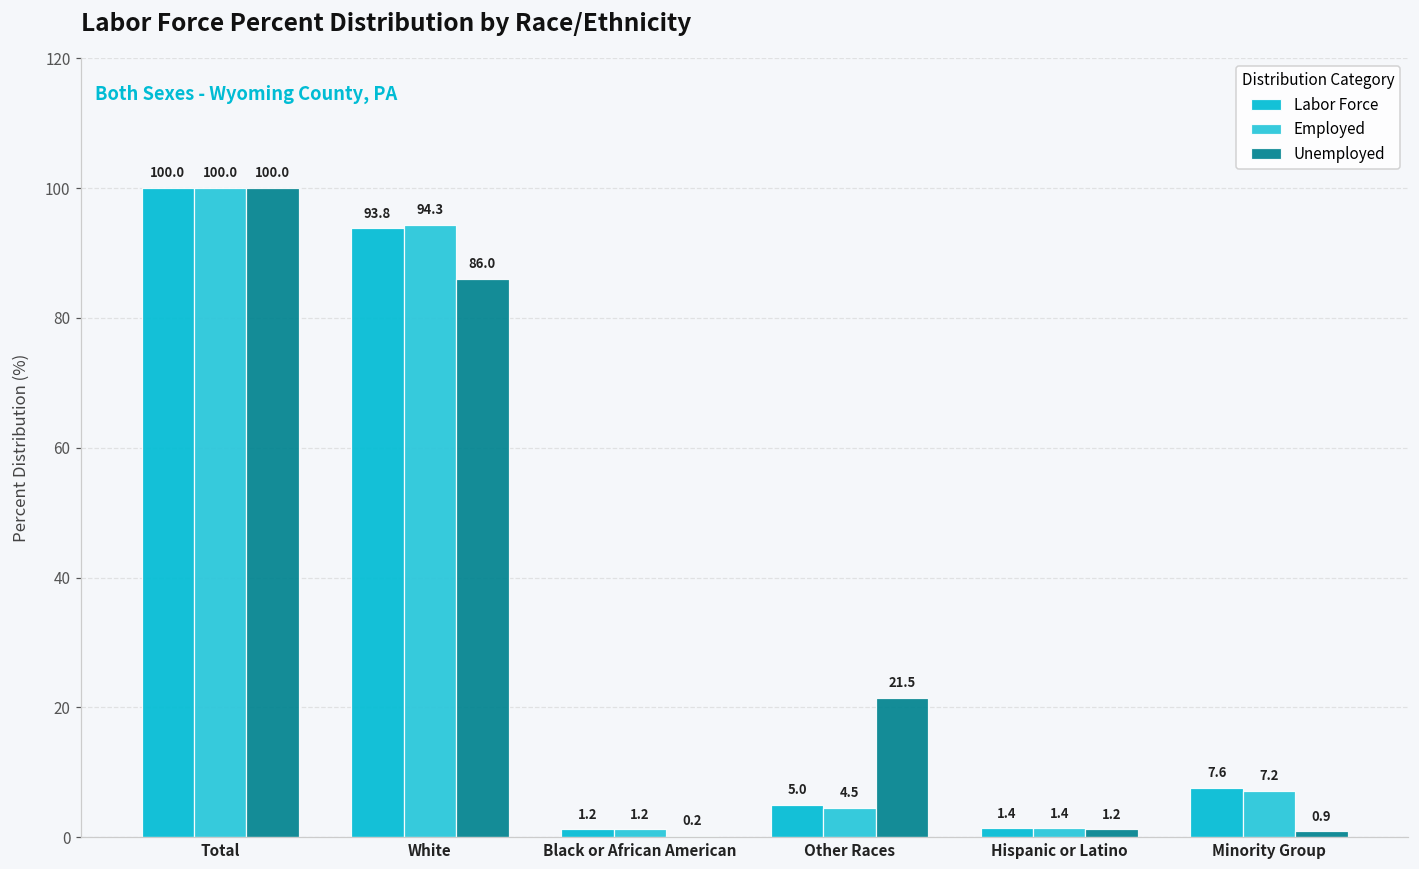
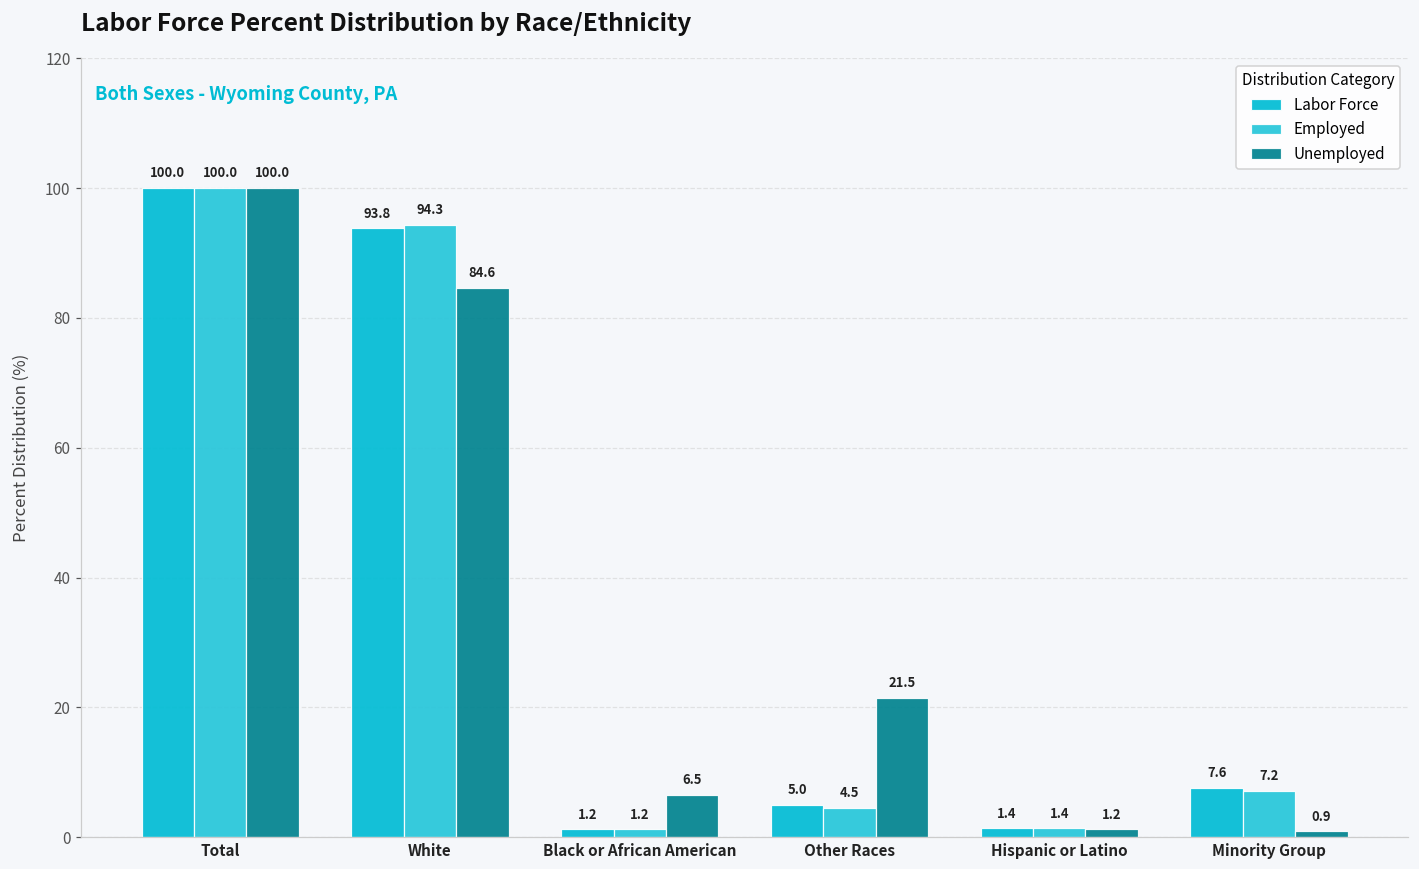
Unemployed, White: 86.0 -> 84.6
Unemployed, Black or African American: 0.2 -> 6.5
